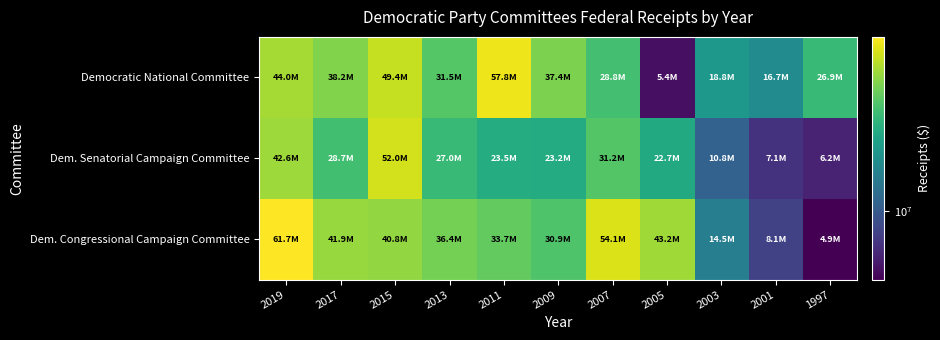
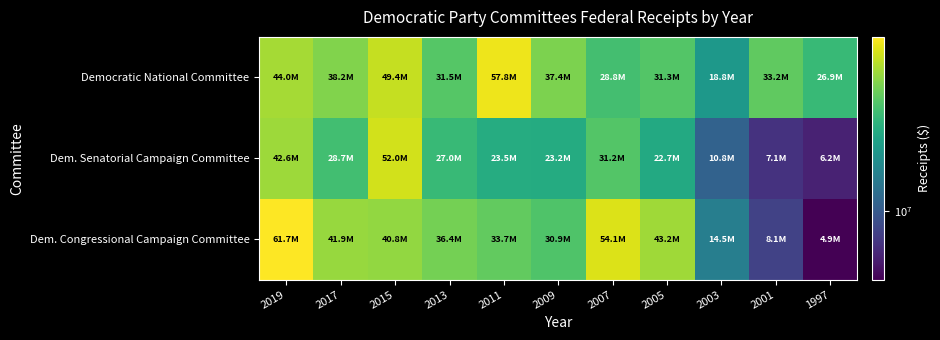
Democratic National Committee, 2005: 5.4M -> 31.3M
Democratic National Committee, 2001: 16.7M -> 33.2M
